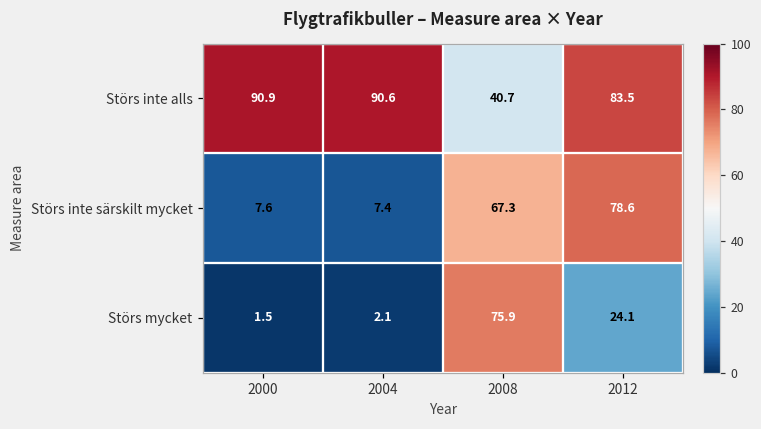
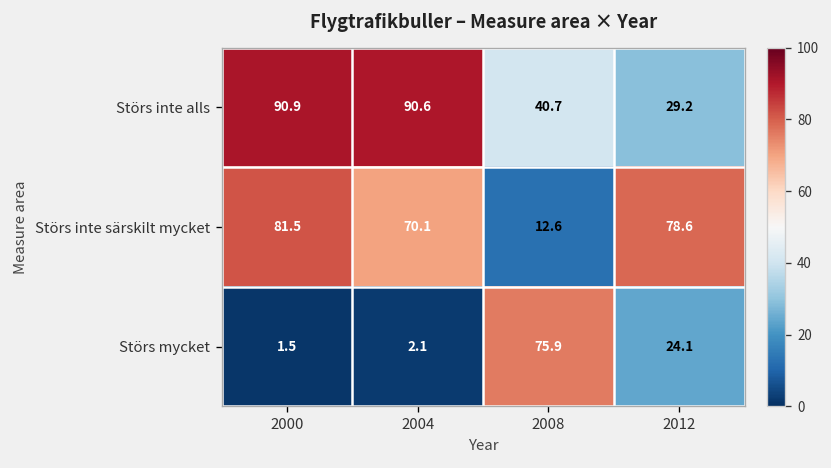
Störs inte alls, 2012: 83.5 -> 29.2
Störs inte särskilt mycket, 2000: 7.6 -> 81.5
Störs inte särskilt mycket, 2004: 7.4 -> 70.1
Störs inte särskilt mycket, 2008: 67.3 -> 12.6
